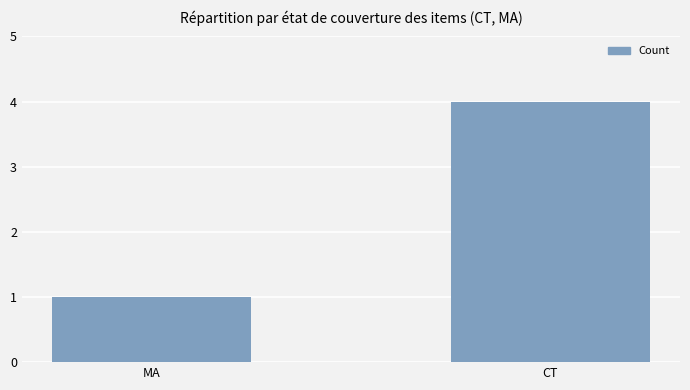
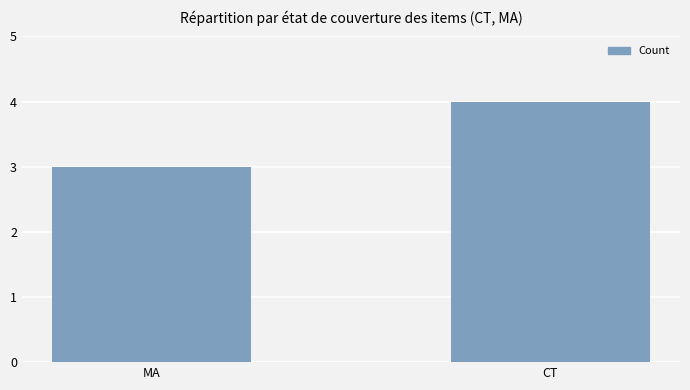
MA: 1 -> 3
